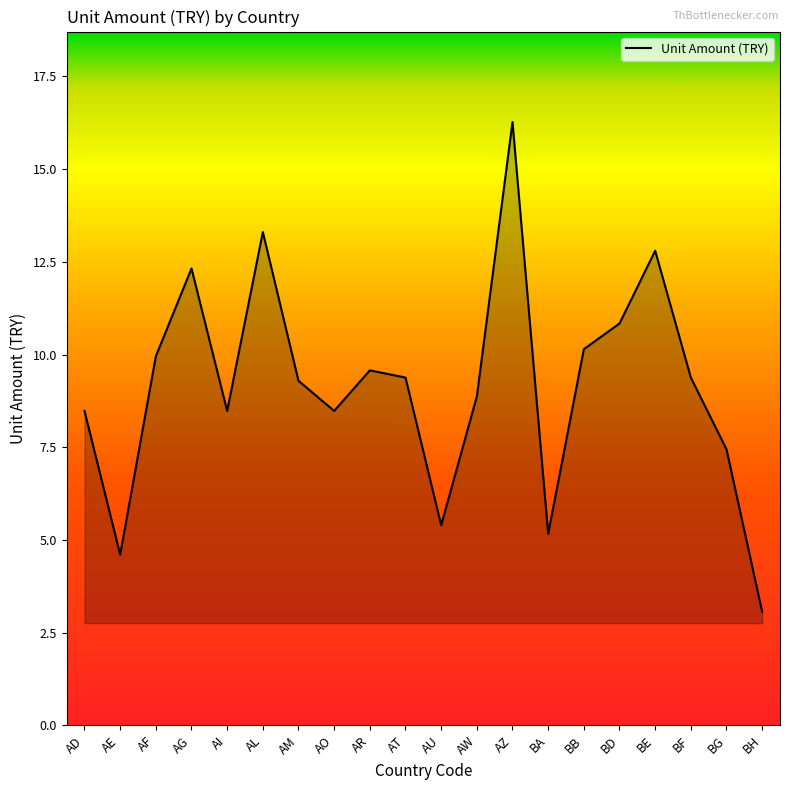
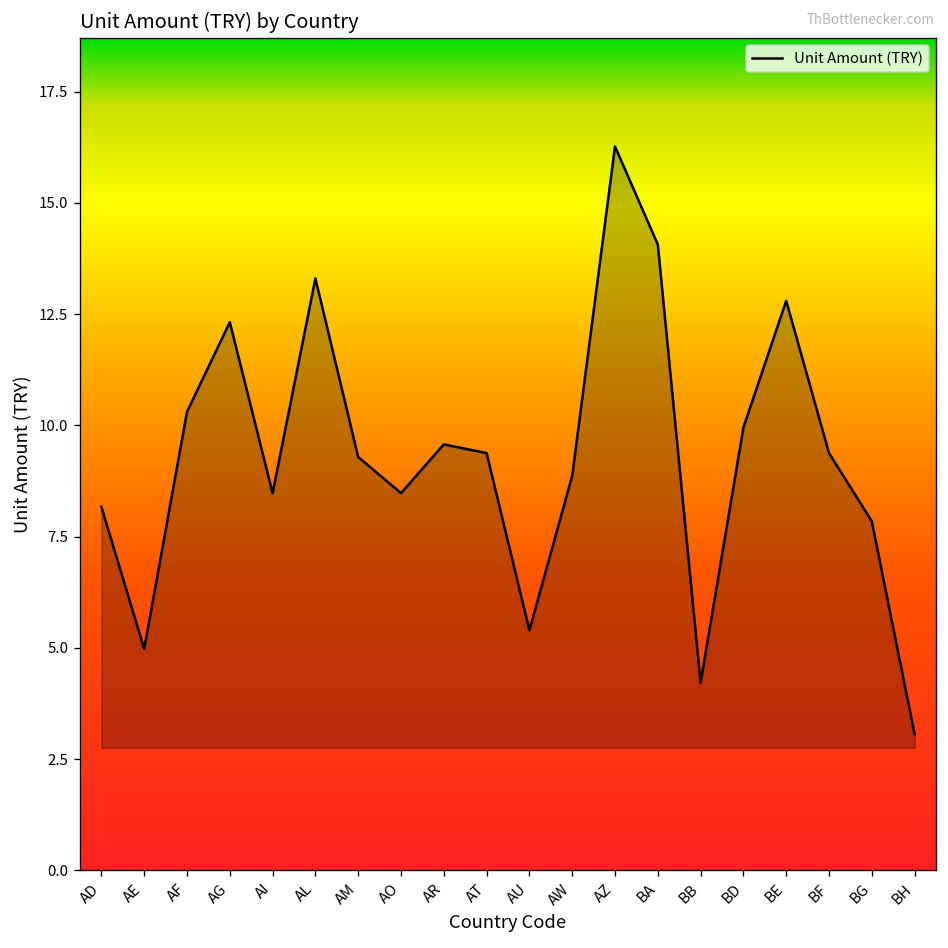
AD: 8.5 -> 8.2
AE: 4.6 -> 5.0
AF: 10.0 -> 10.3
BA: 5.2 -> 14.1
BB: 10.1 -> 4.2
BD: 10.8 -> 10.0
BG: 7.4 -> 7.8
